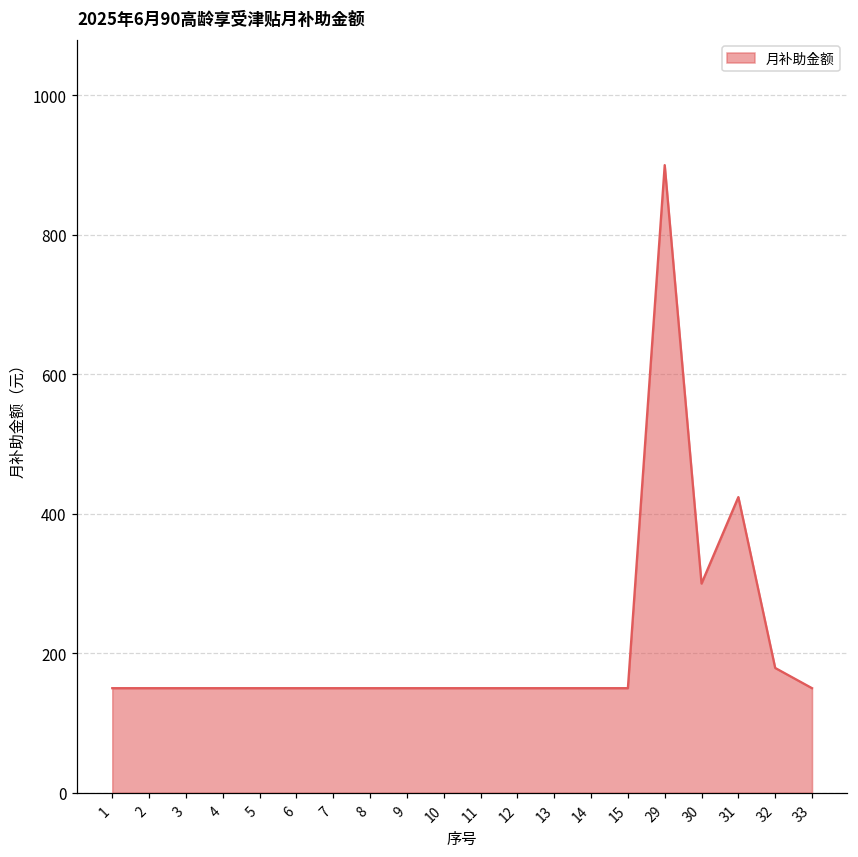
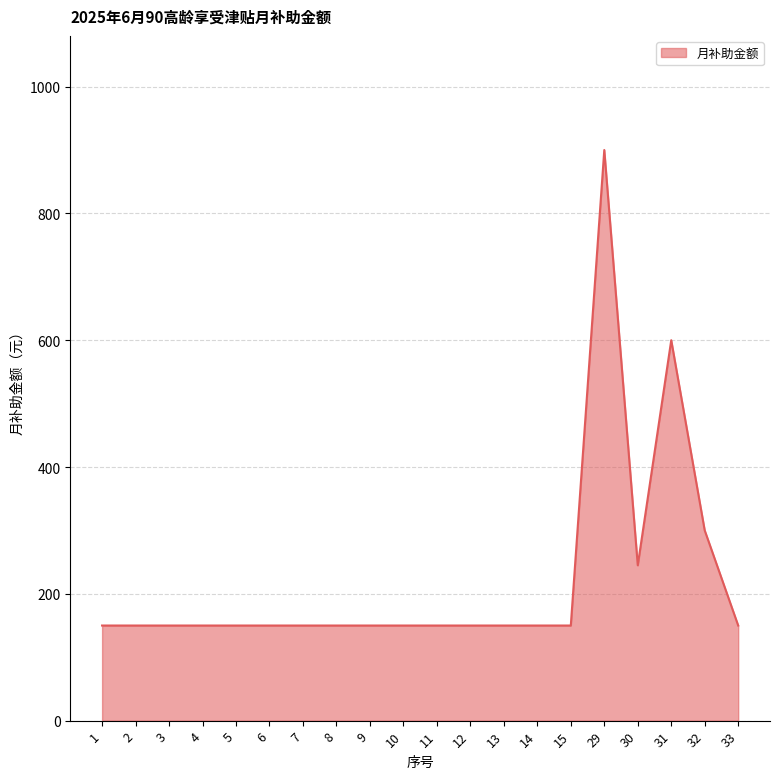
30: 300 -> 250
31: 420 -> 600
32: 180 -> 300
